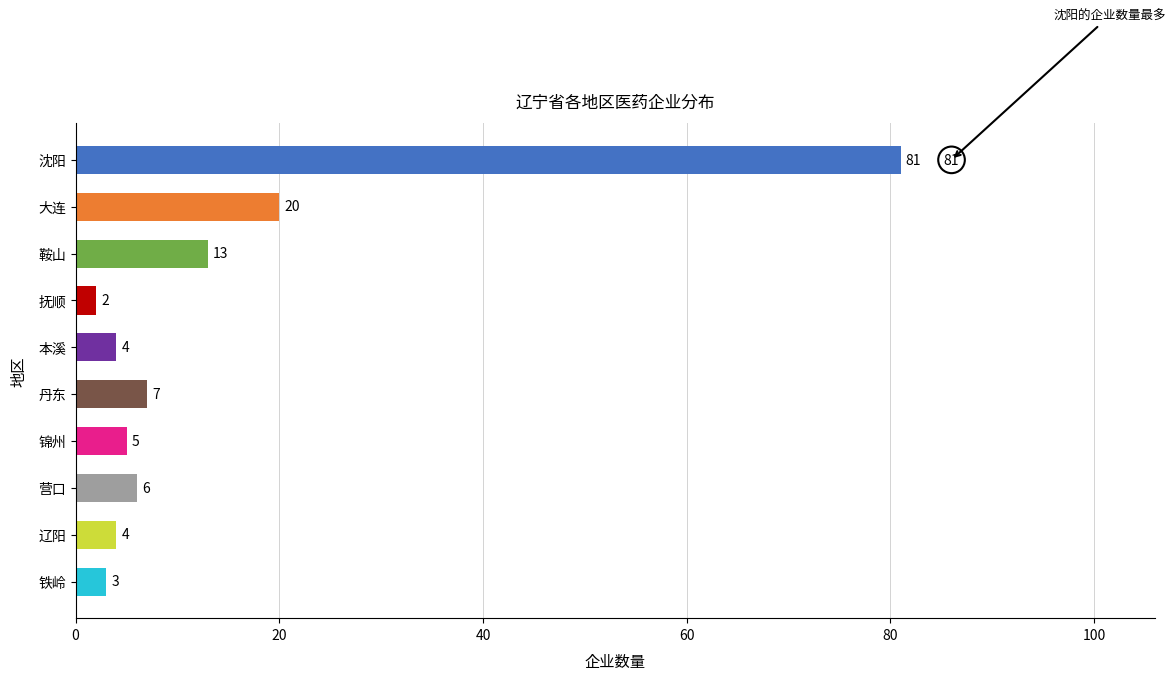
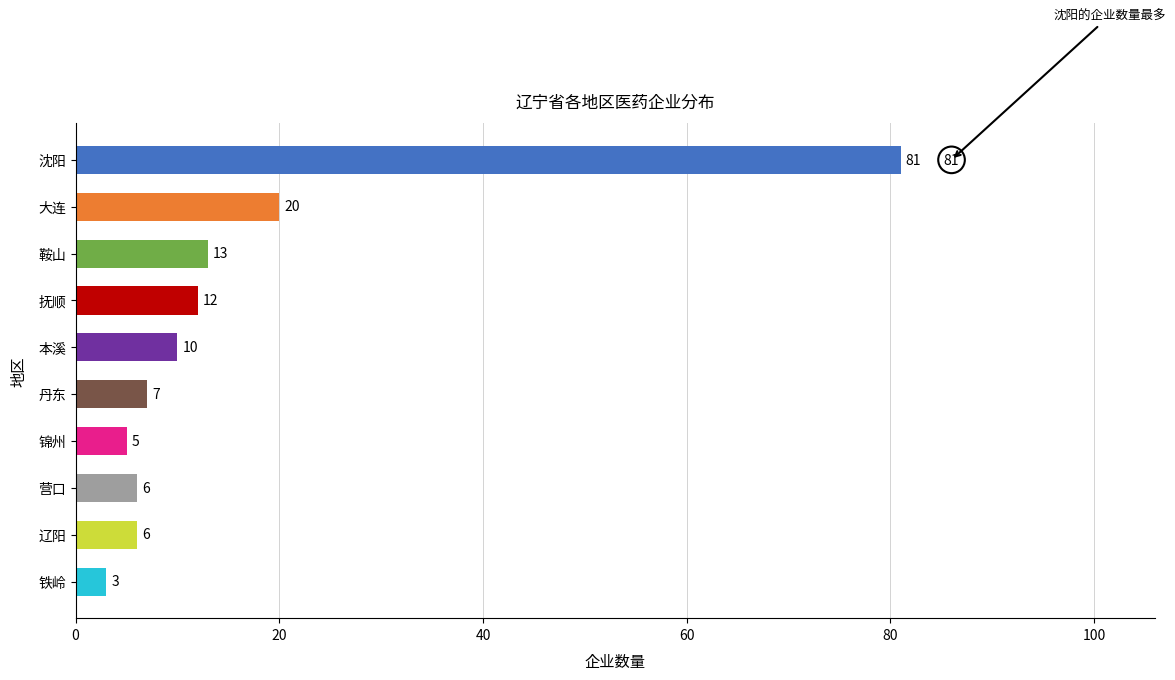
抚顺: 2 -> 12
本溪: 4 -> 10
辽阳: 4 -> 6
